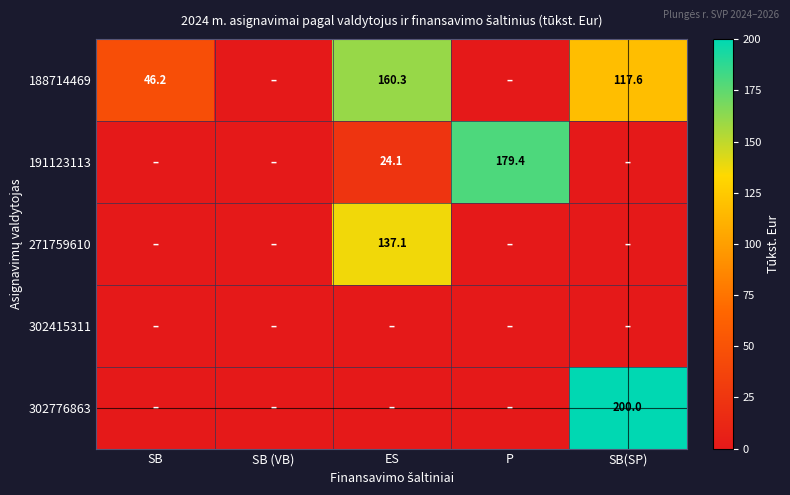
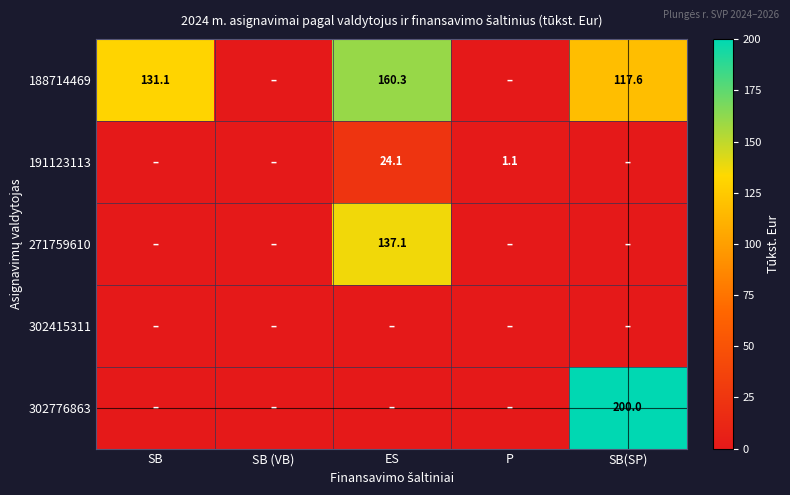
188714469, SB: 46.2 -> 131.1
191123113, P: 179.4 -> 1.1
